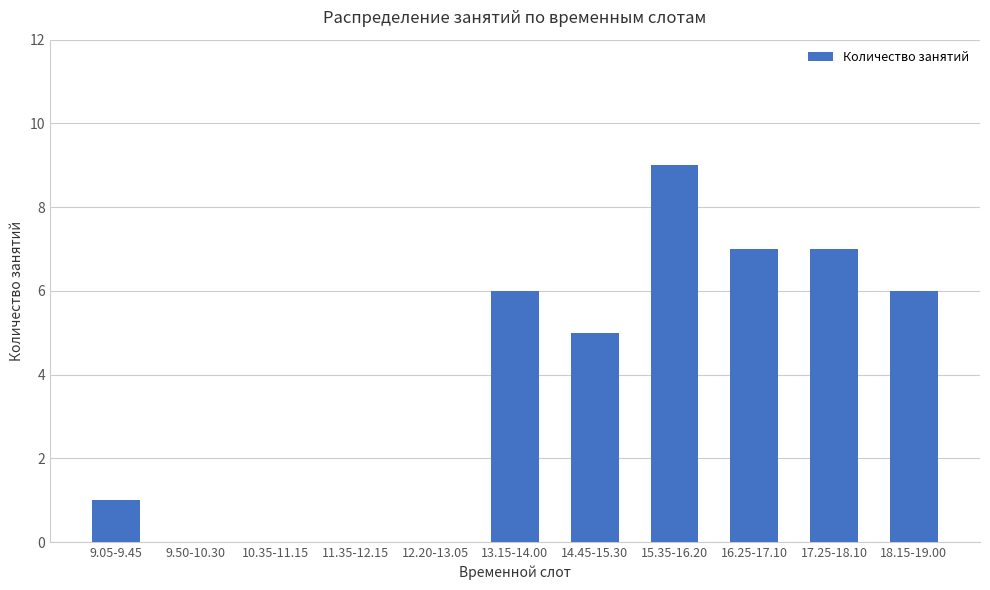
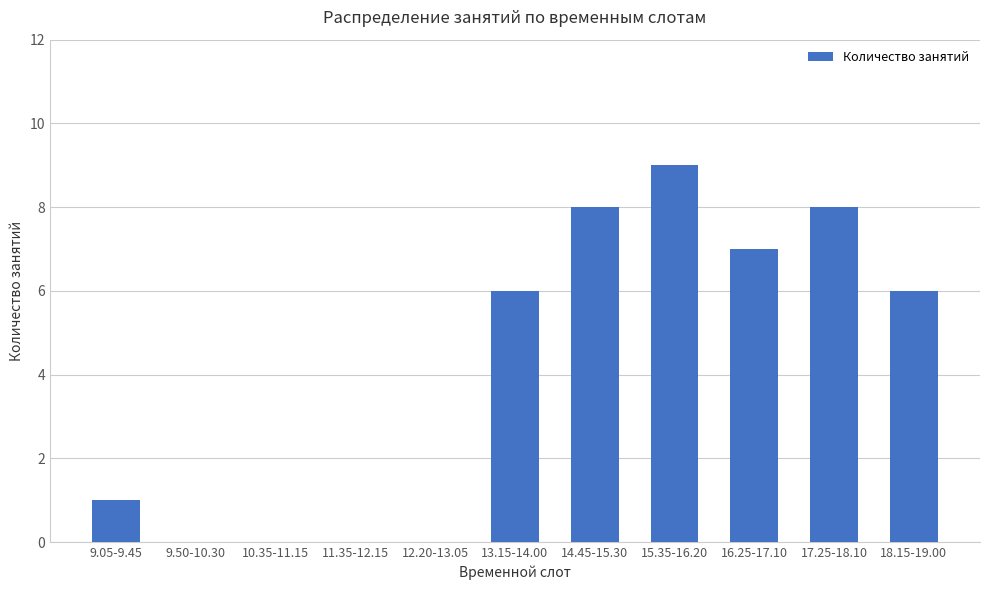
14.45-15.30: 5 -> 8
17.25-18.10: 7 -> 8
